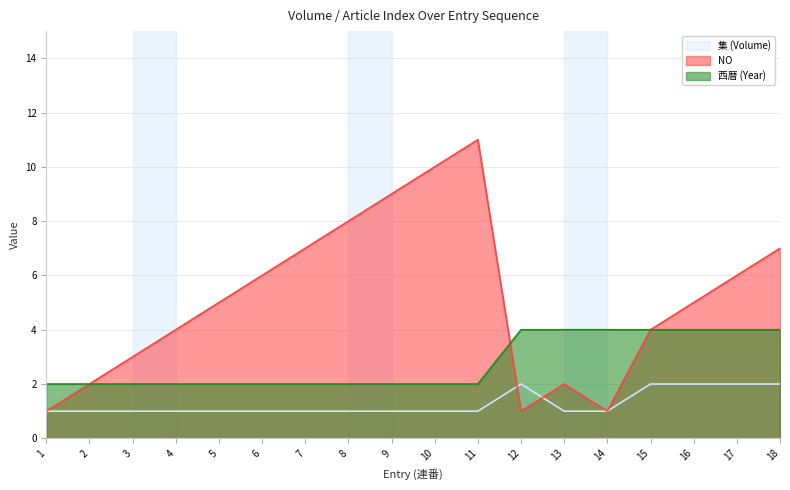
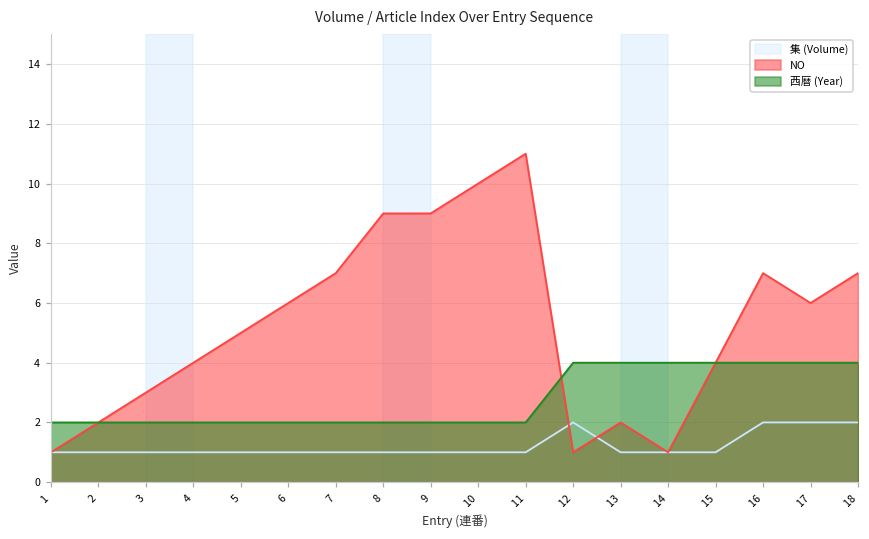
NO, 8: 8 -> 9
集 (Volume), 15: 2 -> 1
NO, 16: 5 -> 7
